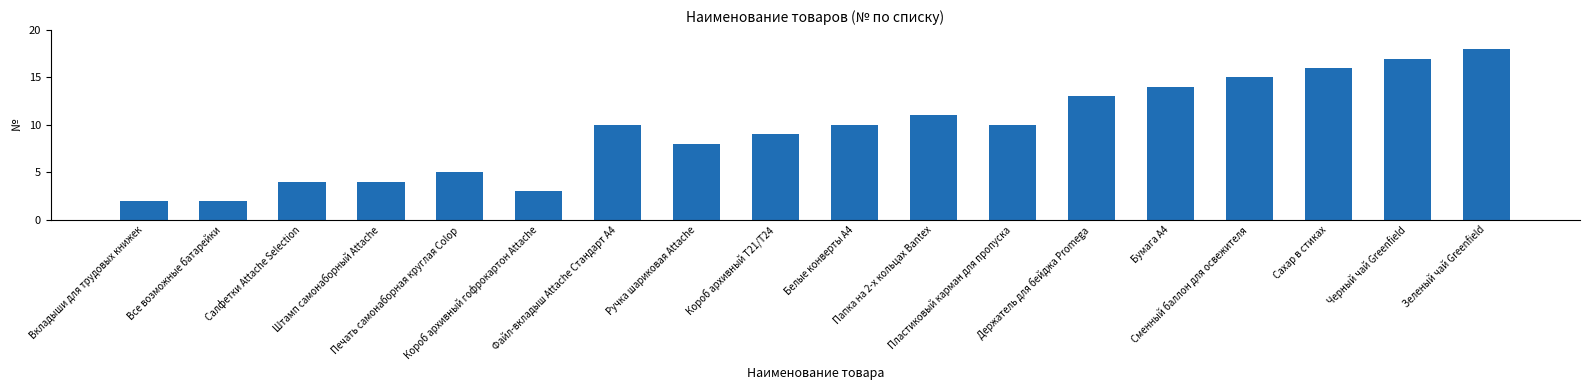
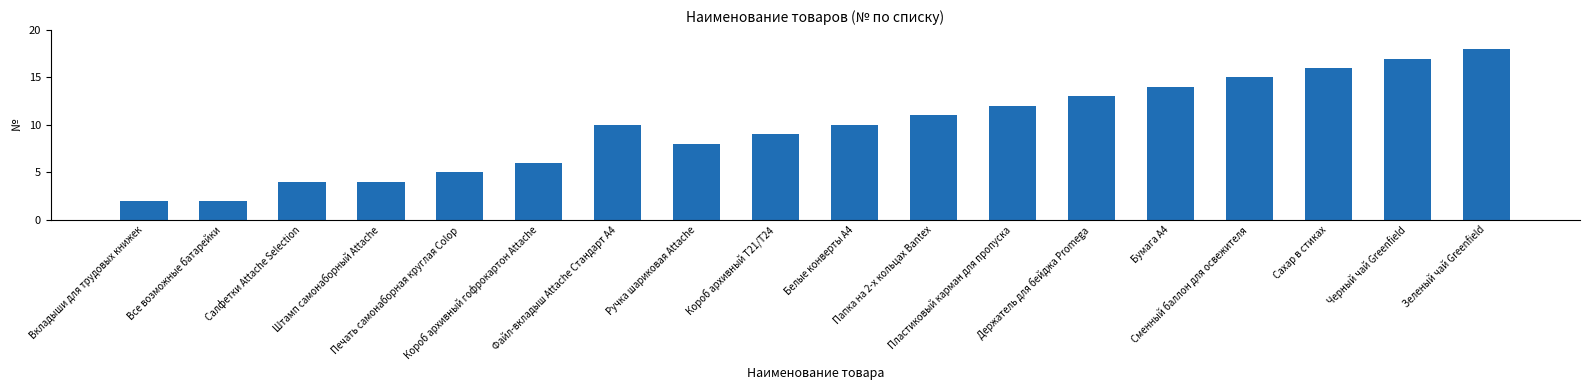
Короб архивный гофрокартон Attache: 3 -> 6
Пластиковый карман для пропуска: 10 -> 12
